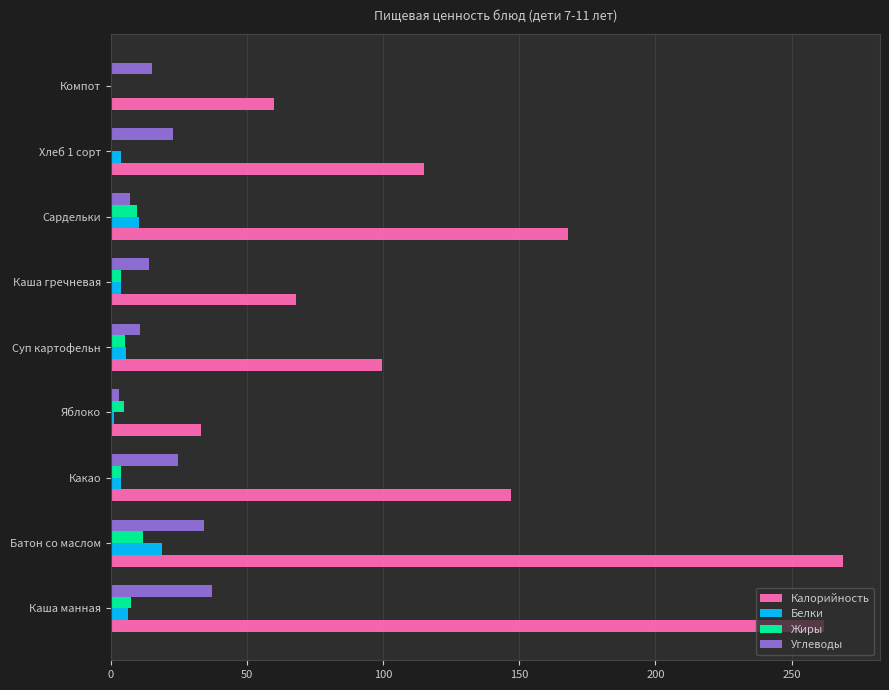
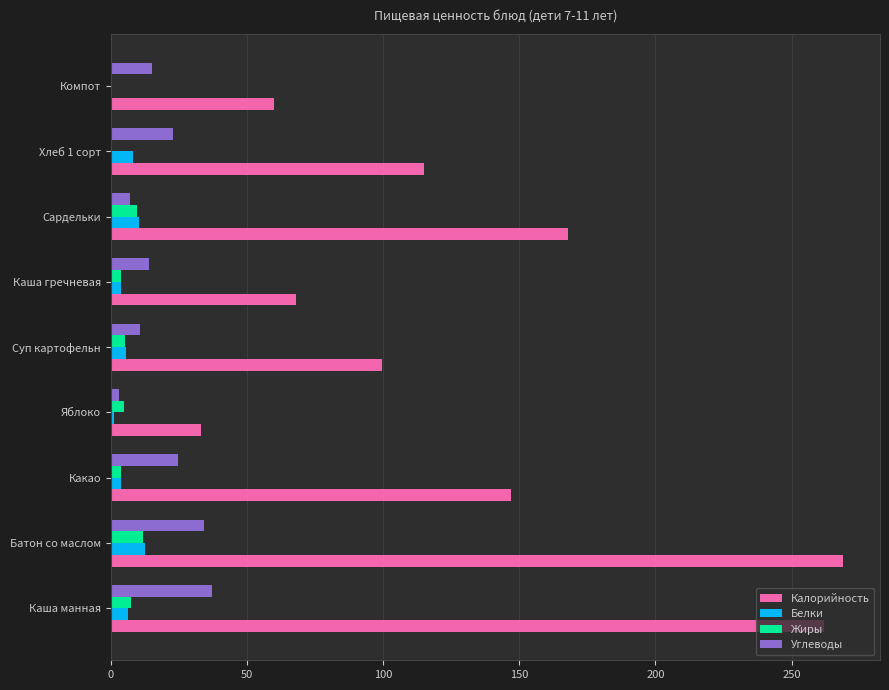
Белки, Хлеб 1 сорт: 4 -> 8
Белки, Батон со маслом: 19 -> 13
